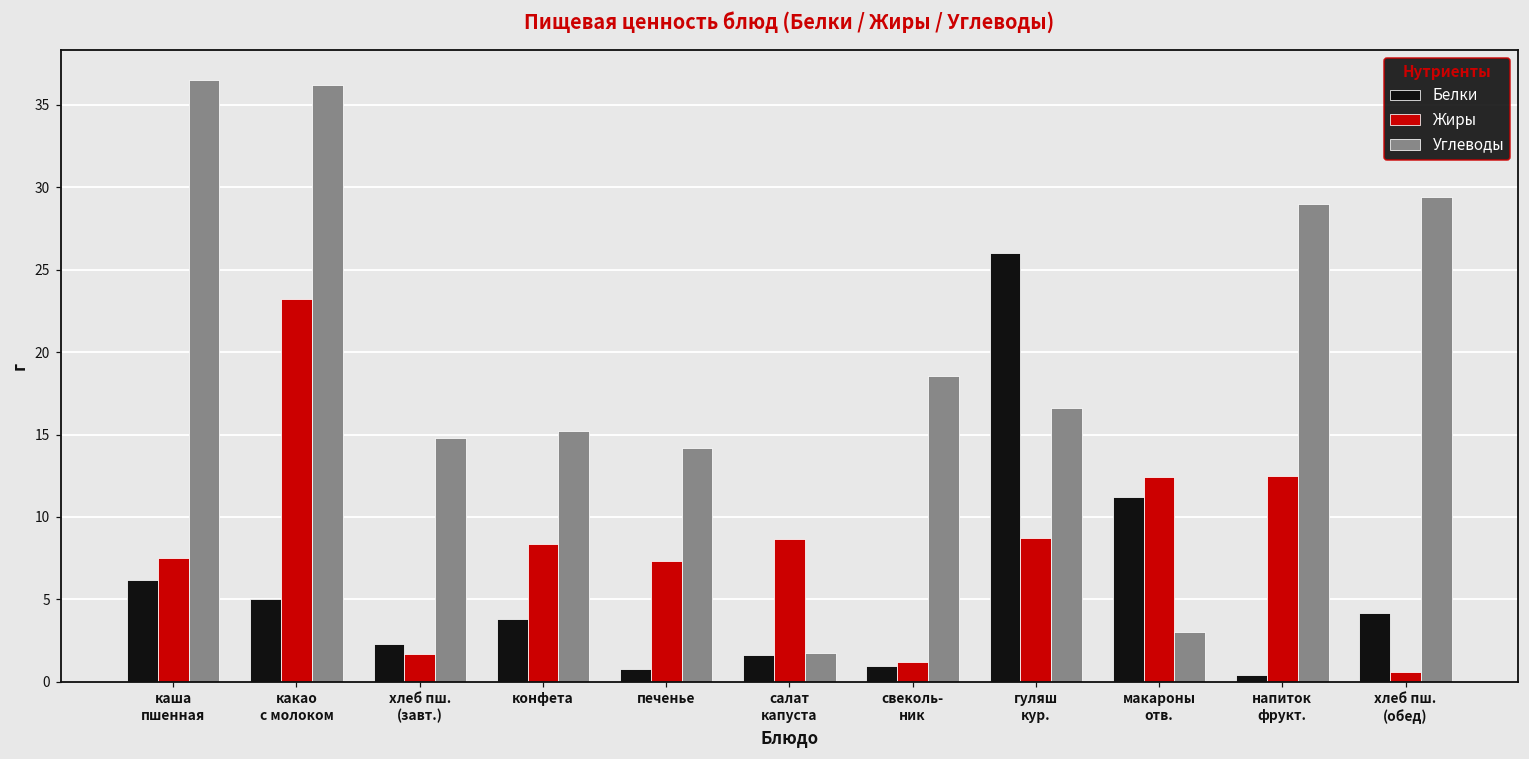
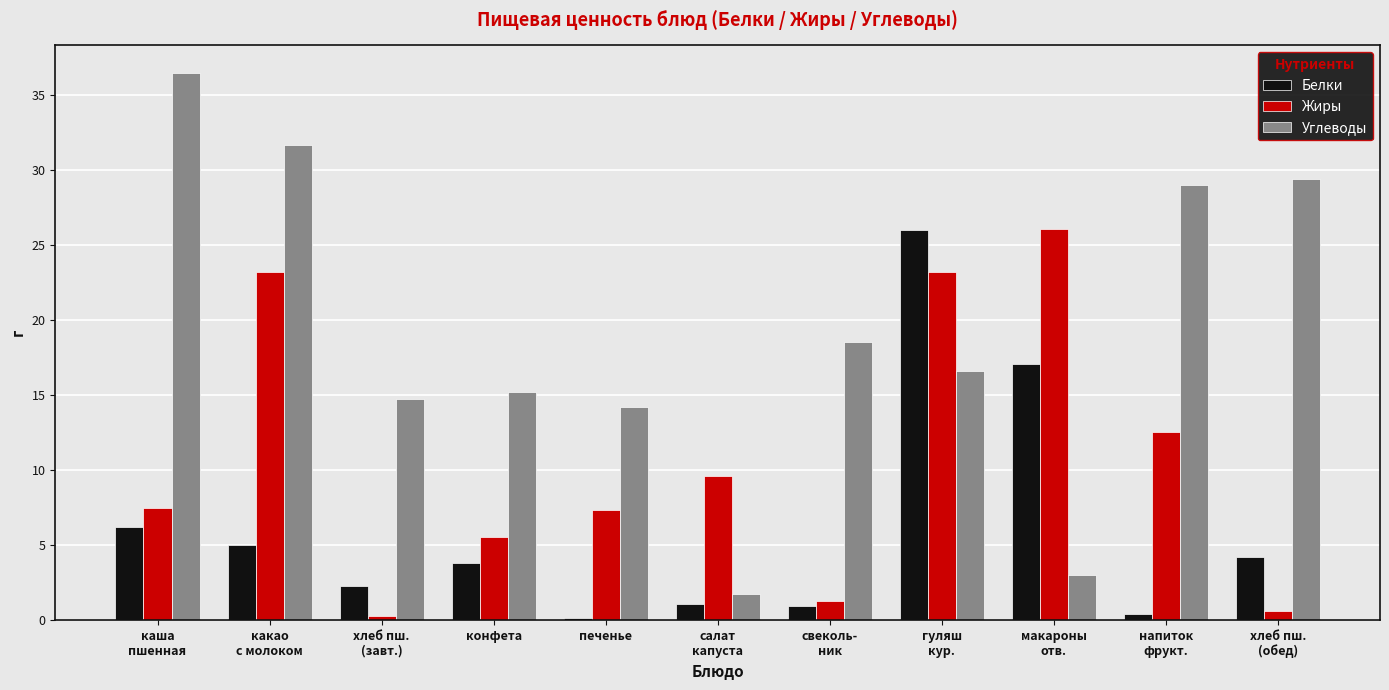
Углеводы, какао с молоком: 36.2 -> 31.7
Жиры, хлеб пш. (завт.): 1.7 -> 0.2
Жиры, конфета: 8.3 -> 5.5
Белки, печенье: 0.8 -> 0.1
Белки, салат капуста: 1.6 -> 1.0
Жиры, салат капуста: 8.6 -> 9.6
Жиры, гуляш кур.: 8.7 -> 23.2
Белки, макароны отв.: 11.2 -> 17.1
Жиры, макароны отв.: 12.4 -> 26.1
